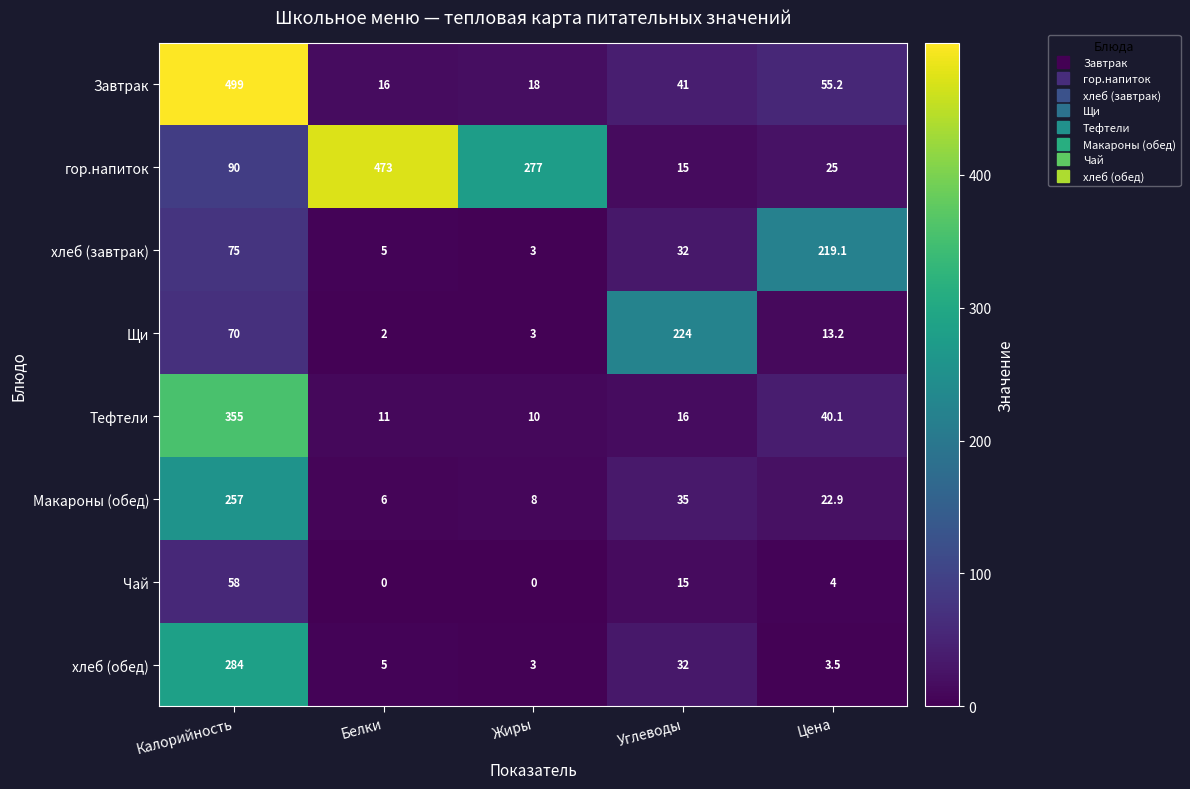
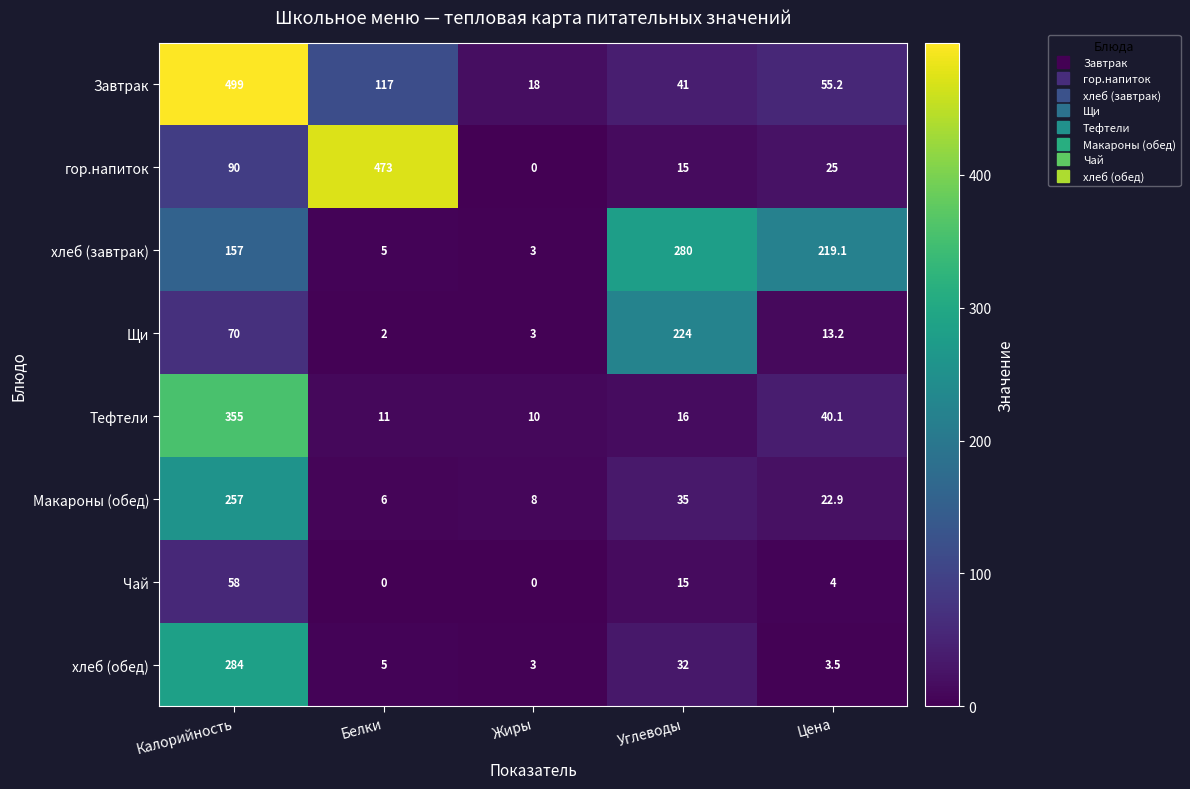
Завтрак, Белки: 16 -> 117
гор.напиток, Жиры: 277 -> 0
хлеб (завтрак), Калорийность: 75 -> 157
хлеб (завтрак), Углеводы: 32 -> 280
